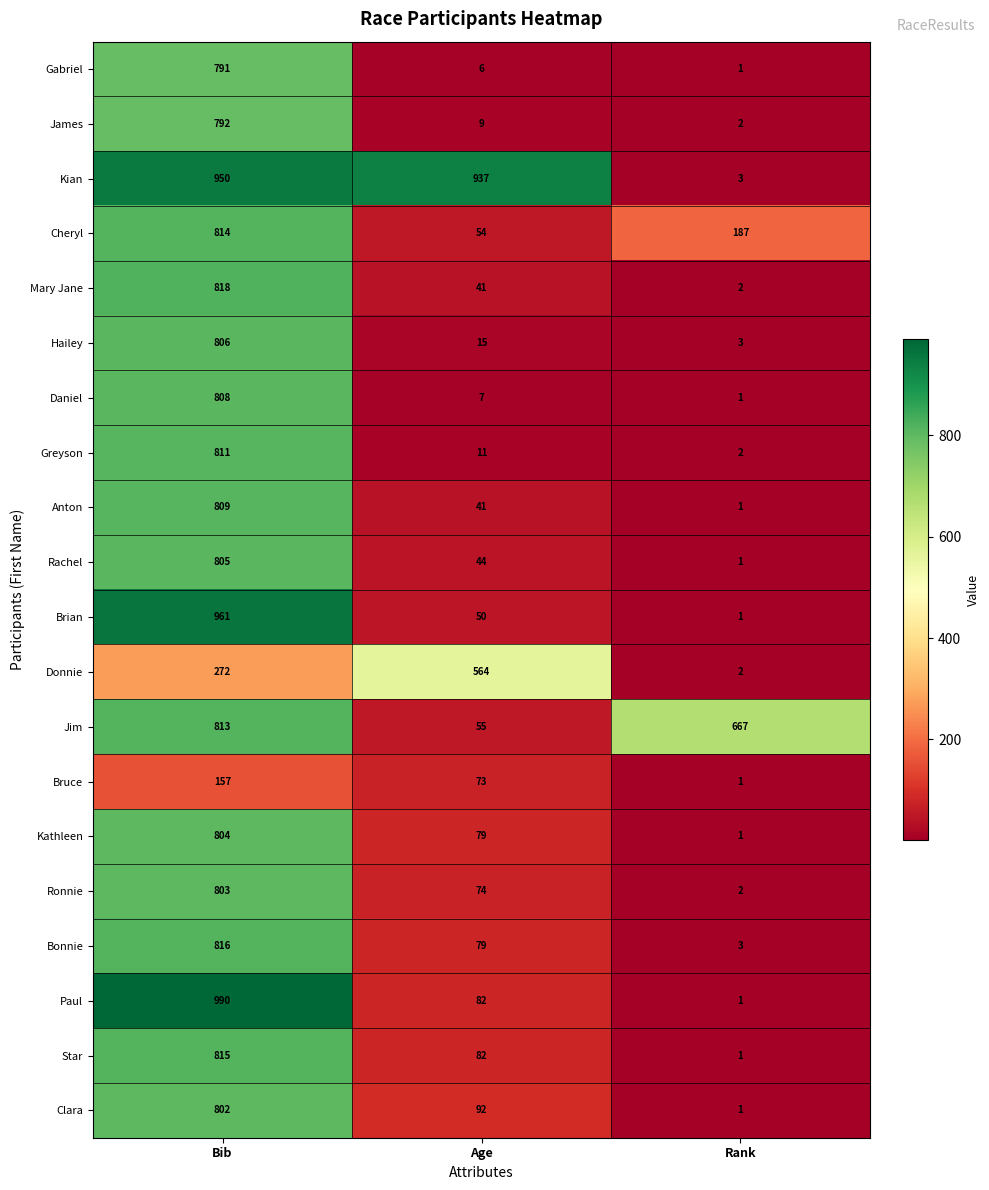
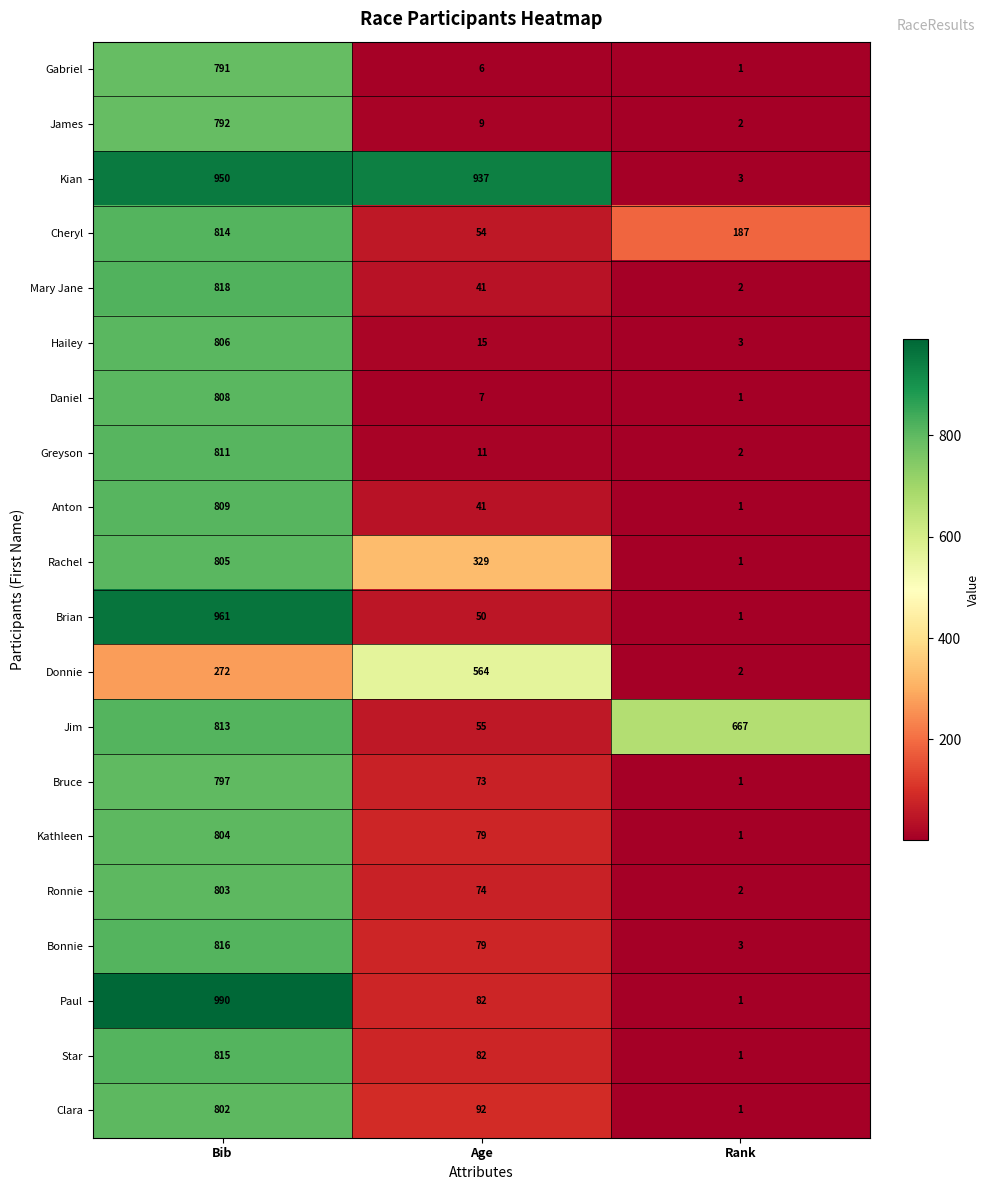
Rachel, Age: 44 -> 329
Bruce, Bib: 157 -> 797
